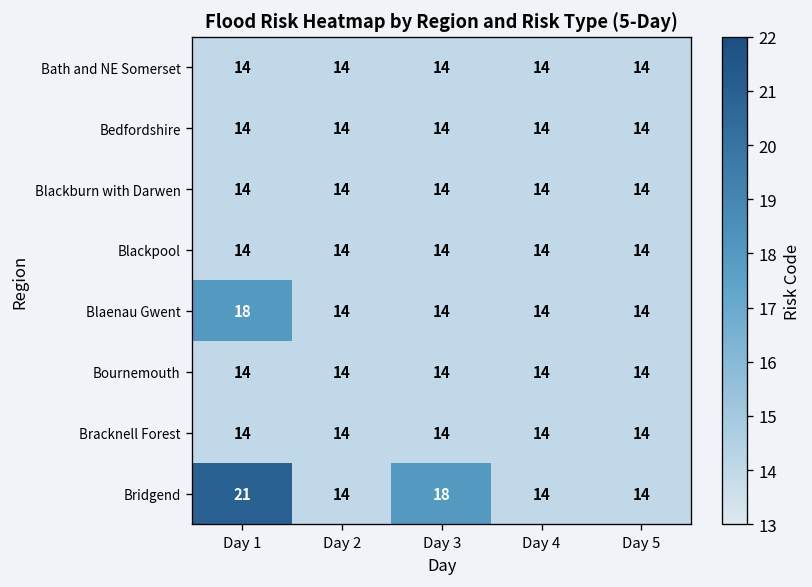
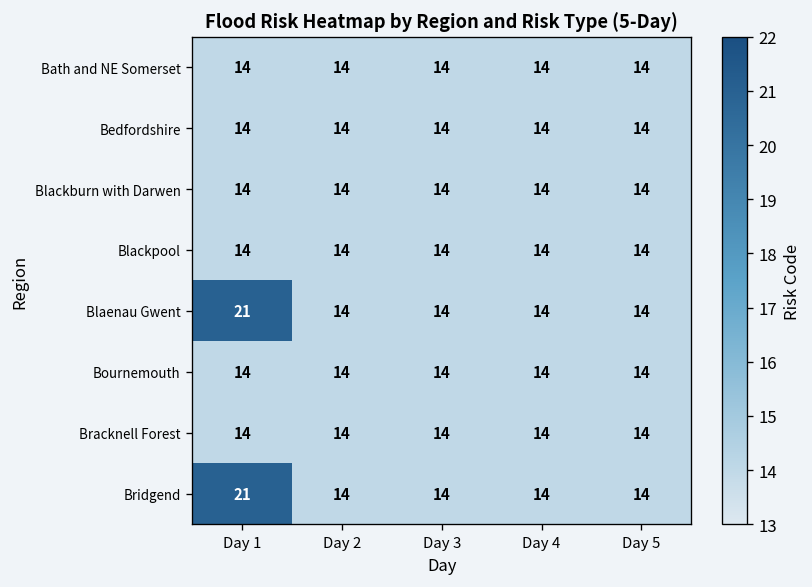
Blaenau Gwent, Day 1: 18 -> 21
Bridgend, Day 3: 18 -> 14
